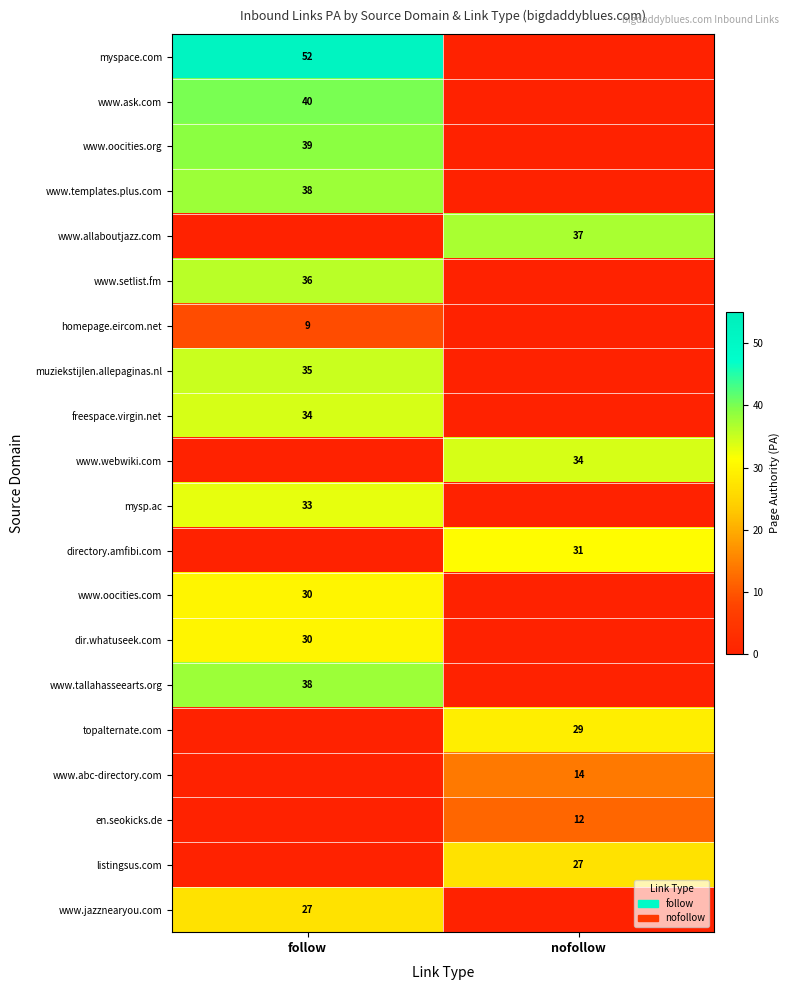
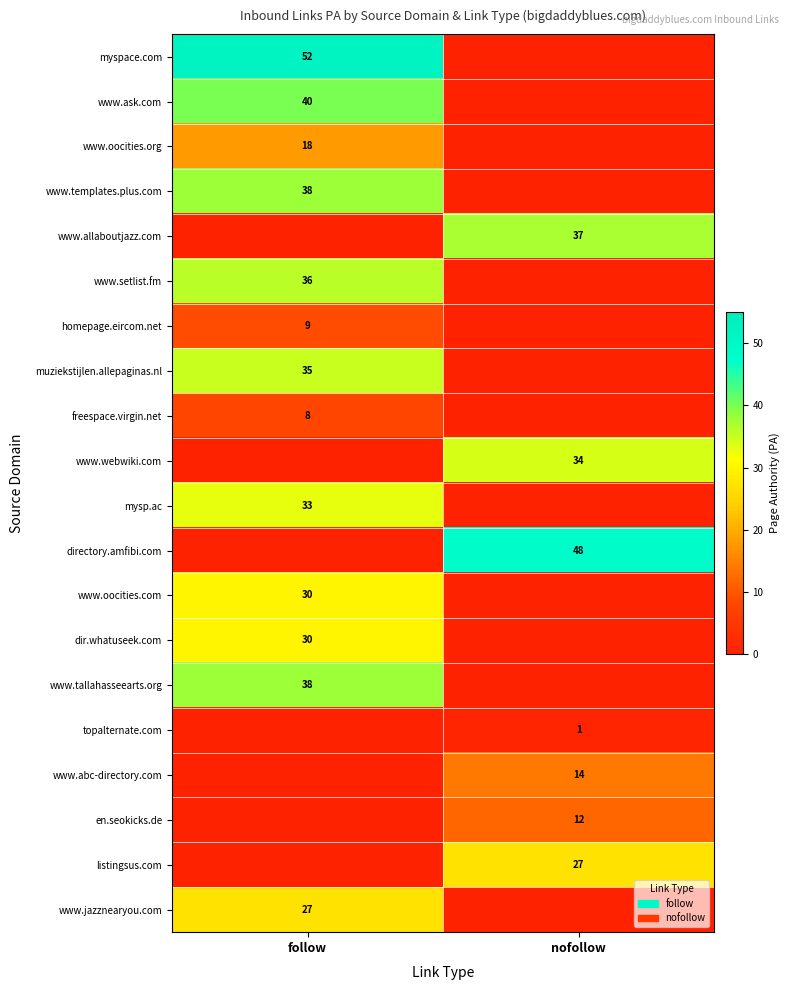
www.oocities.org, follow: 39 -> 18
freespace.virgin.net, follow: 34 -> 8
directory.amfibi.com, nofollow: 31 -> 48
topalternate.com, nofollow: 29 -> 1
